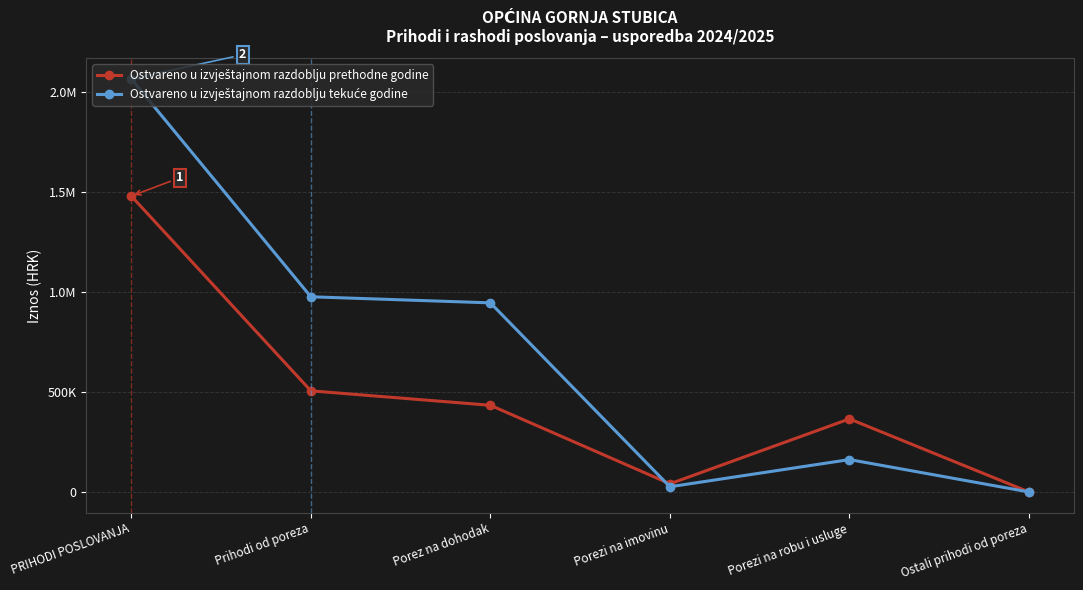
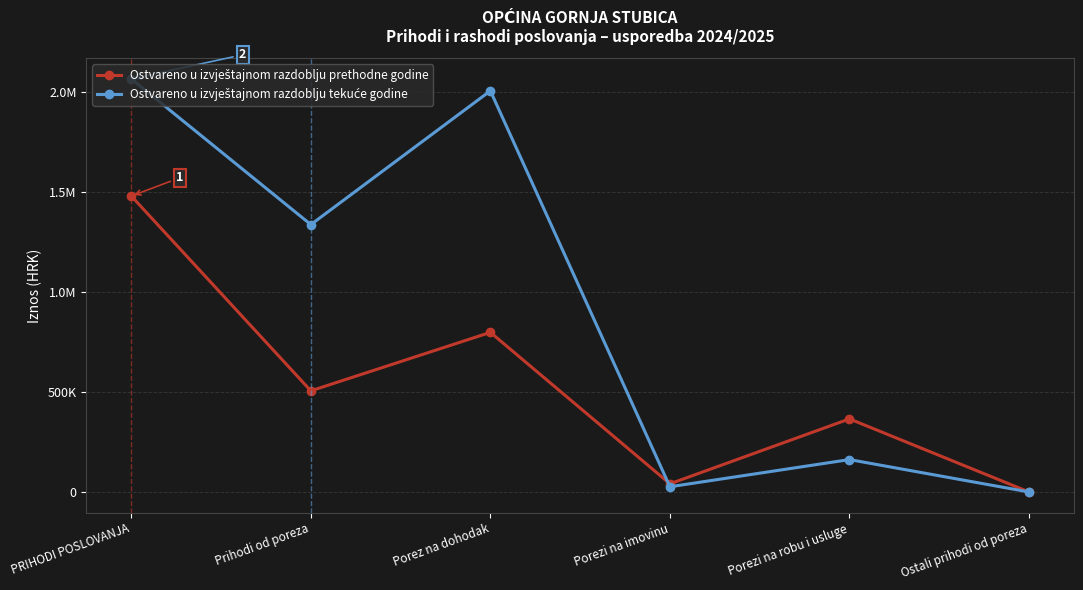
Ostvareno u izvještajnom razdoblju tekuće godine, Prihodi od poreza: 980000 -> 1340000
Ostvareno u izvještajnom razdoblju prethodne godine, Porez na dohodak: 430000 -> 800000
Ostvareno u izvještajnom razdoblju tekuće godine, Porez na dohodak: 950000 -> 2010000
